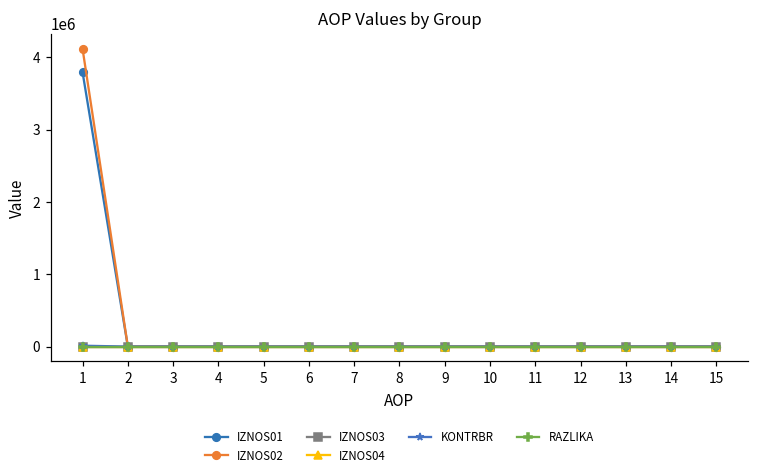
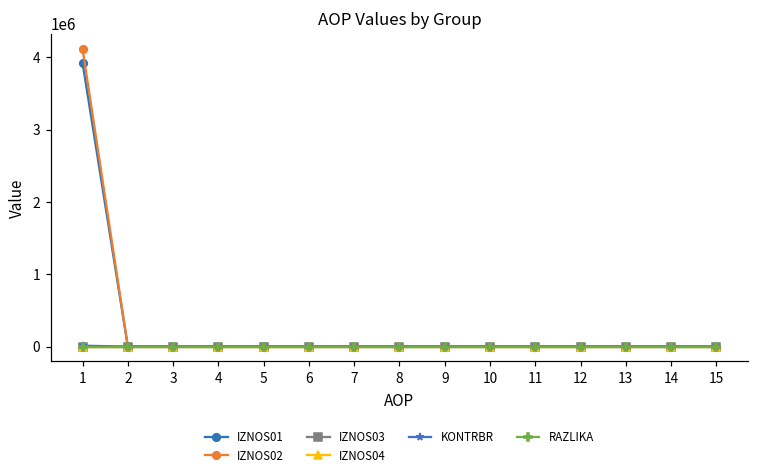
IZNOS01, 1: 3800000 -> 3900000
